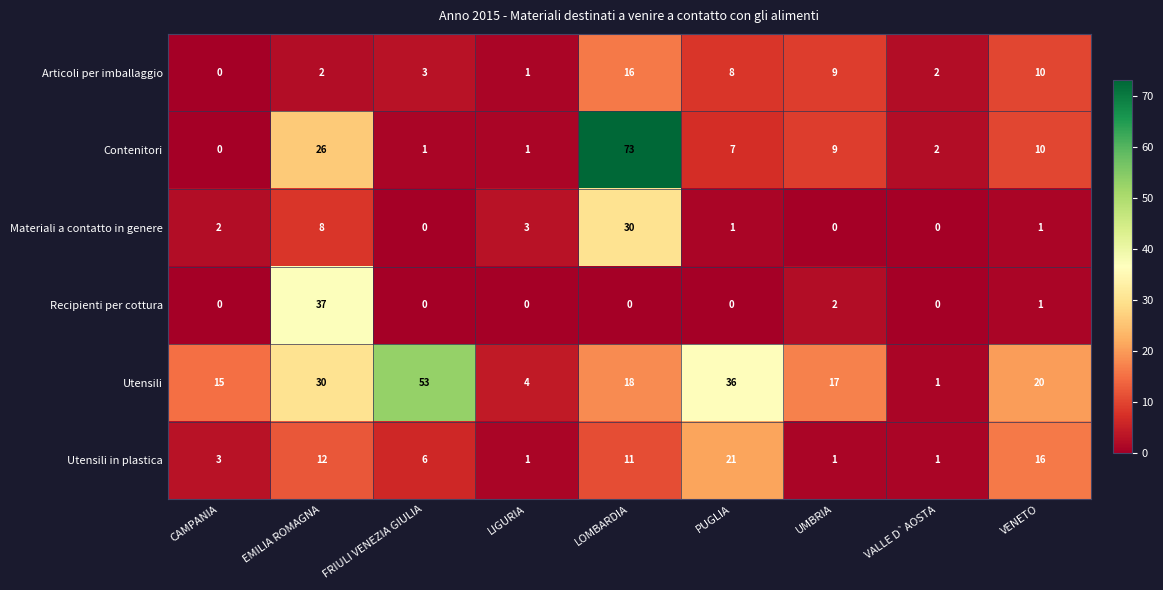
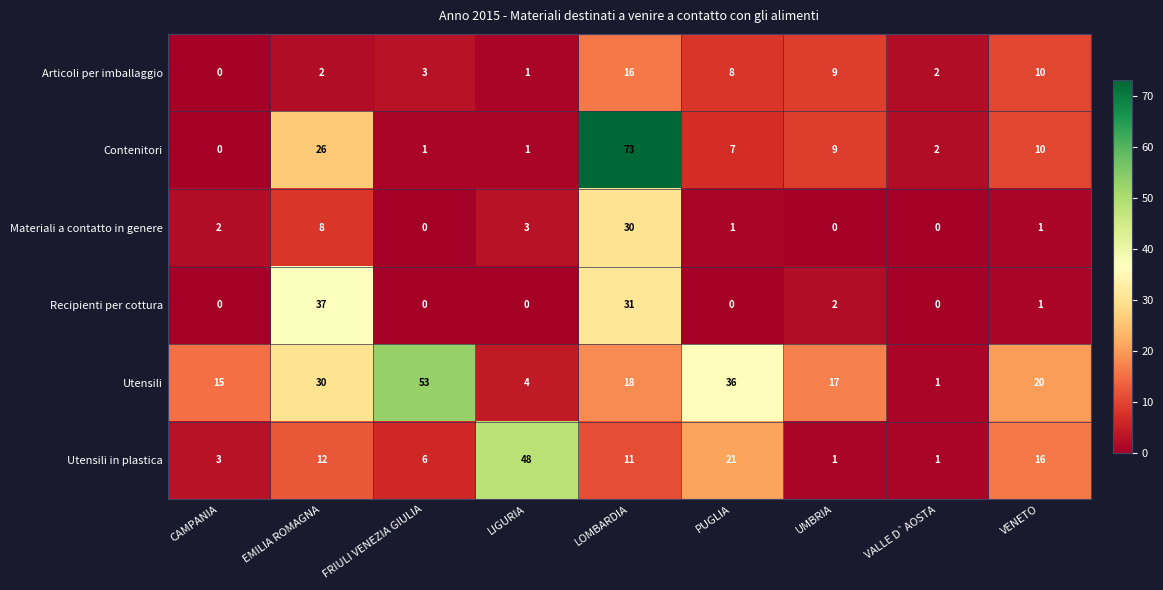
Recipienti per cottura, LOMBARDIA: 0 -> 31
Utensili in plastica, LIGURIA: 1 -> 48
